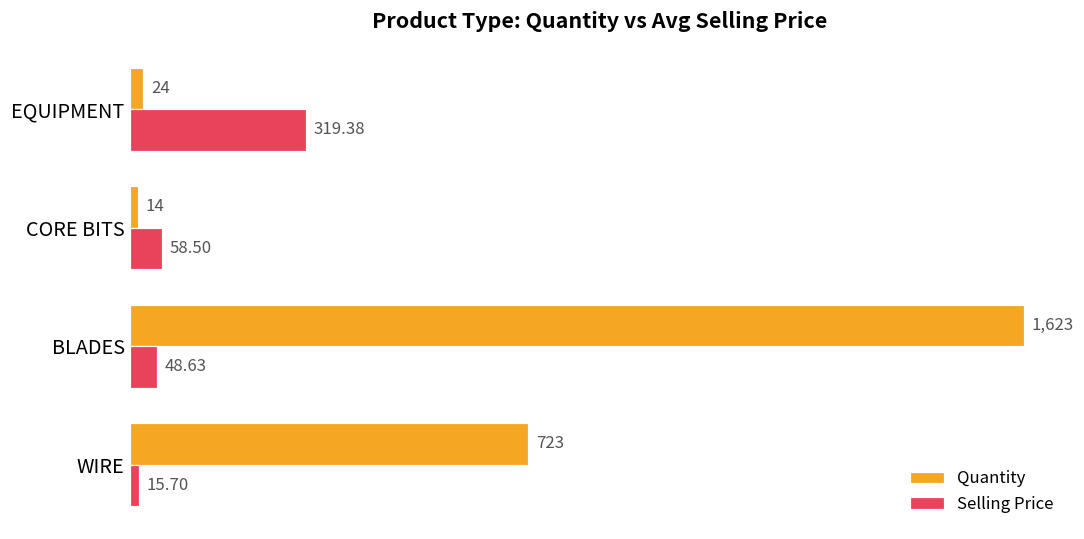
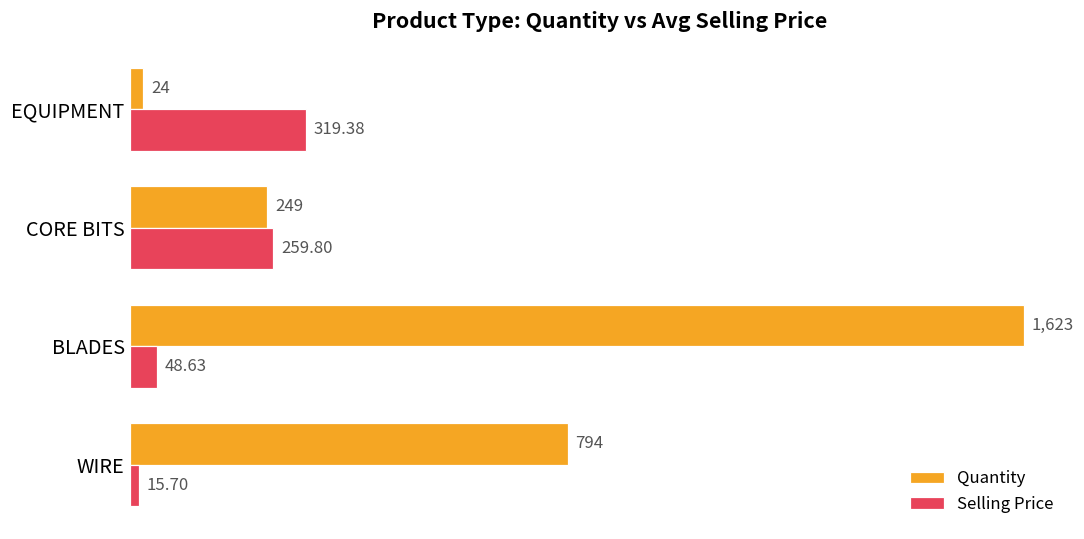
Quantity, CORE BITS: 14 -> 249
Selling Price, CORE BITS: 58.50 -> 259.80
Quantity, WIRE: 723 -> 794
